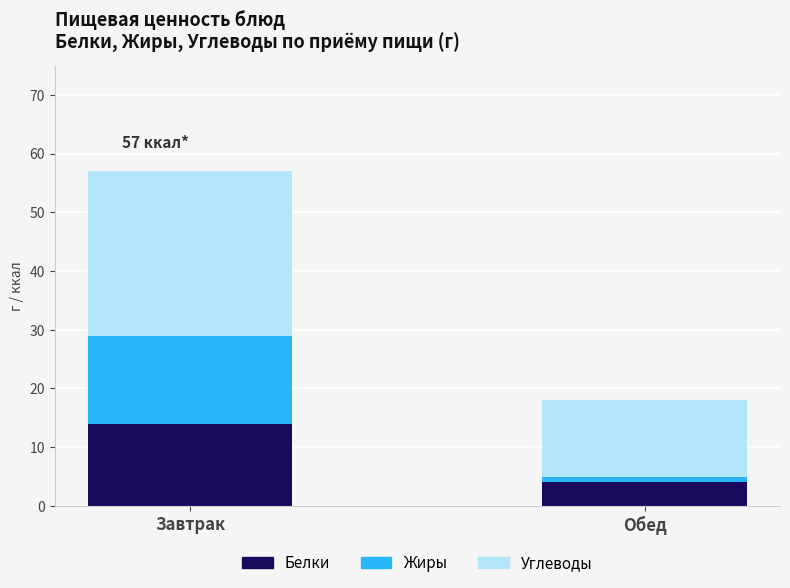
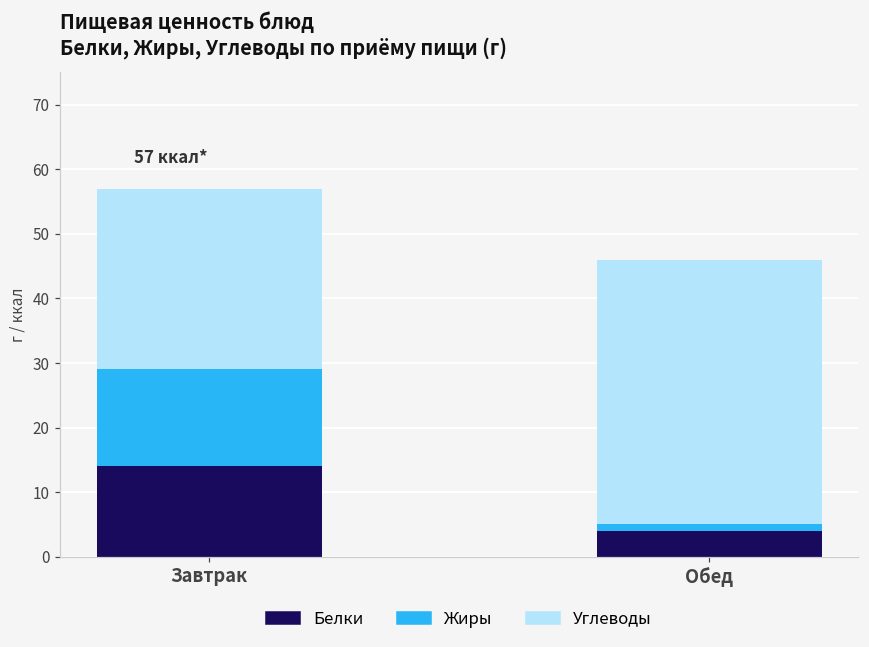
Углеводы, Обед: 13 -> 41
